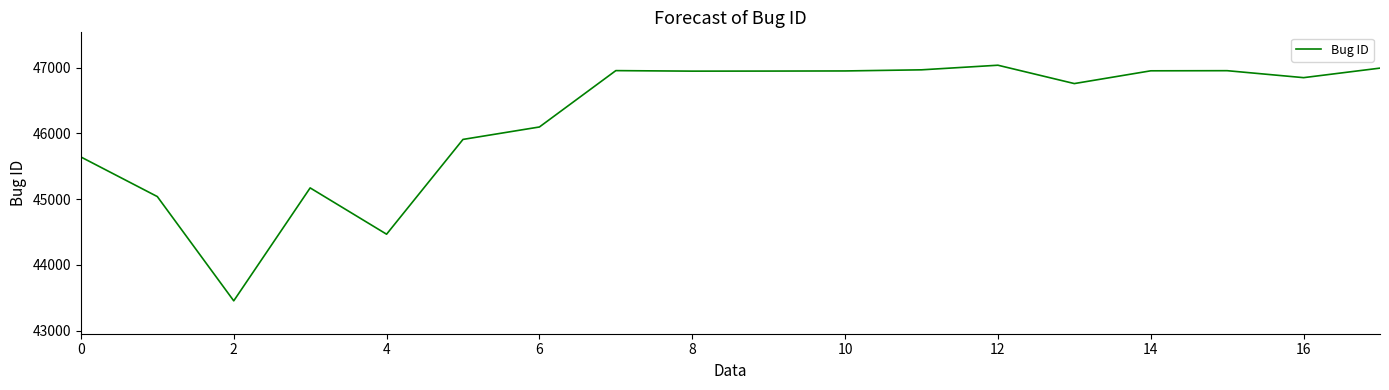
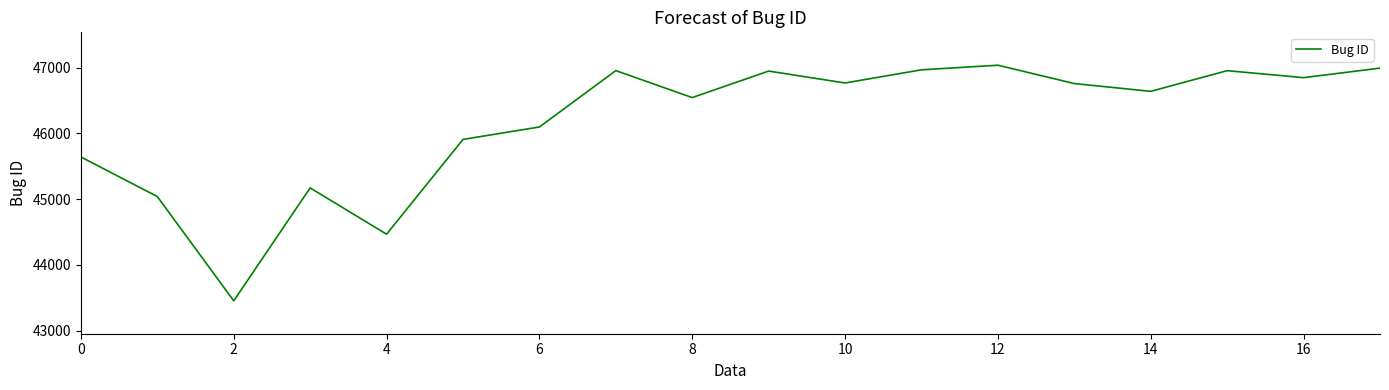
8: 46900 -> 46500
10: 47000 -> 46800
14: 47000 -> 46600
